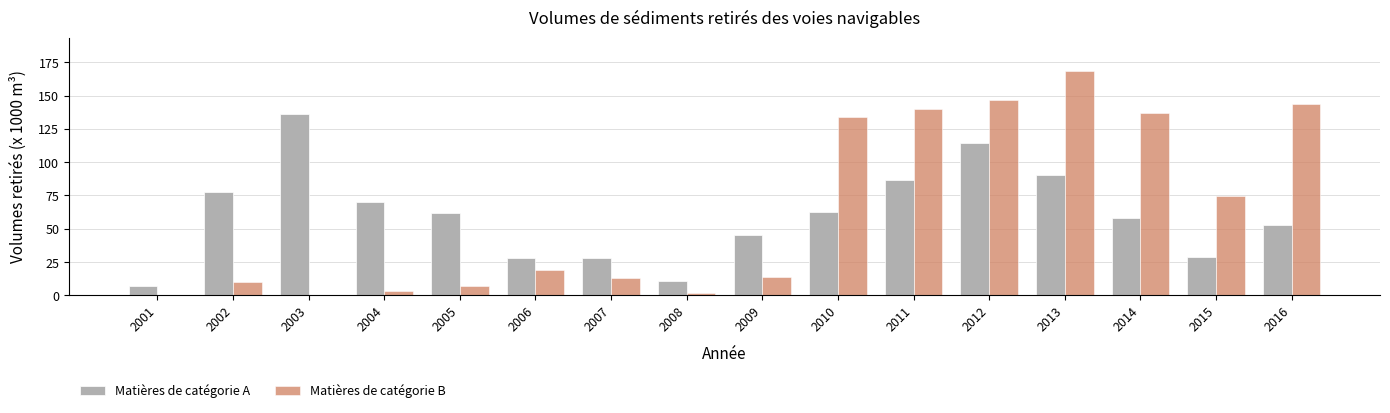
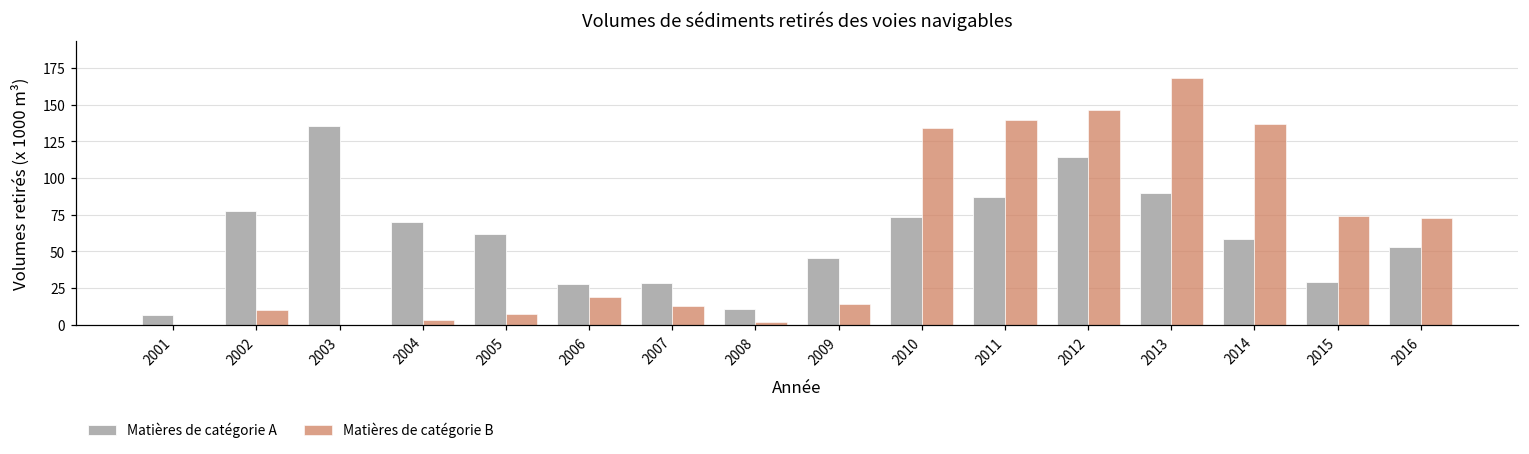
Matières de catégorie A, 2010: 63 -> 73
Matières de catégorie B, 2016: 144 -> 73
